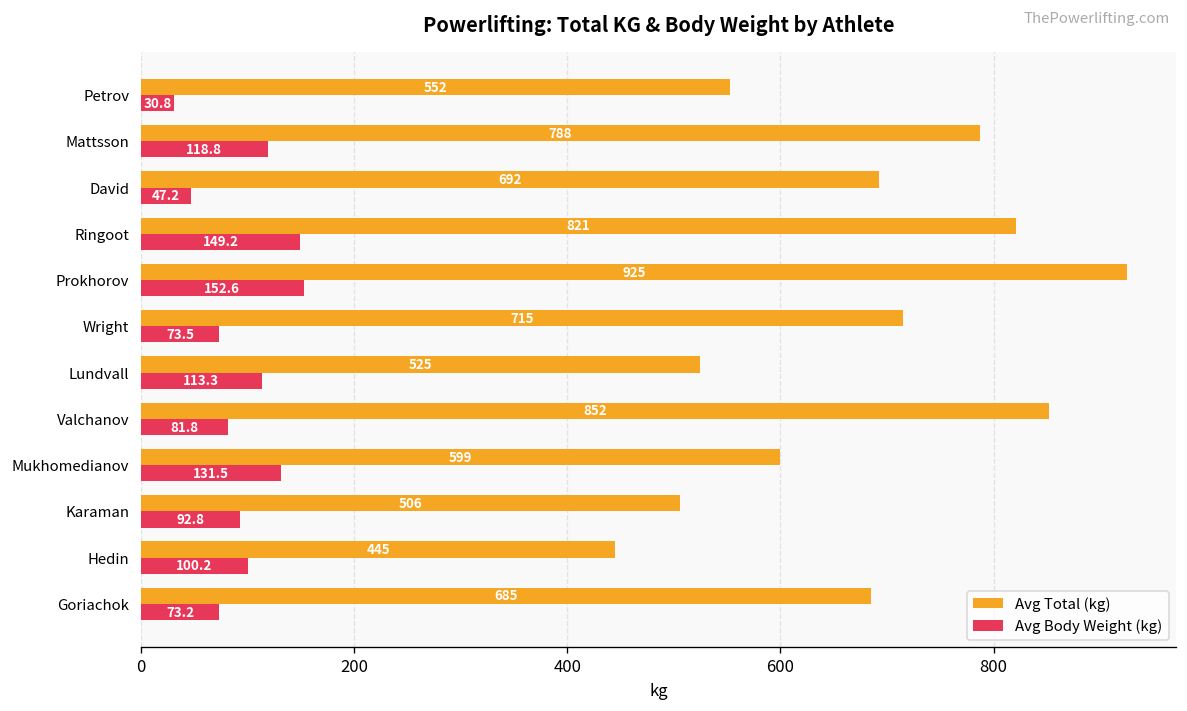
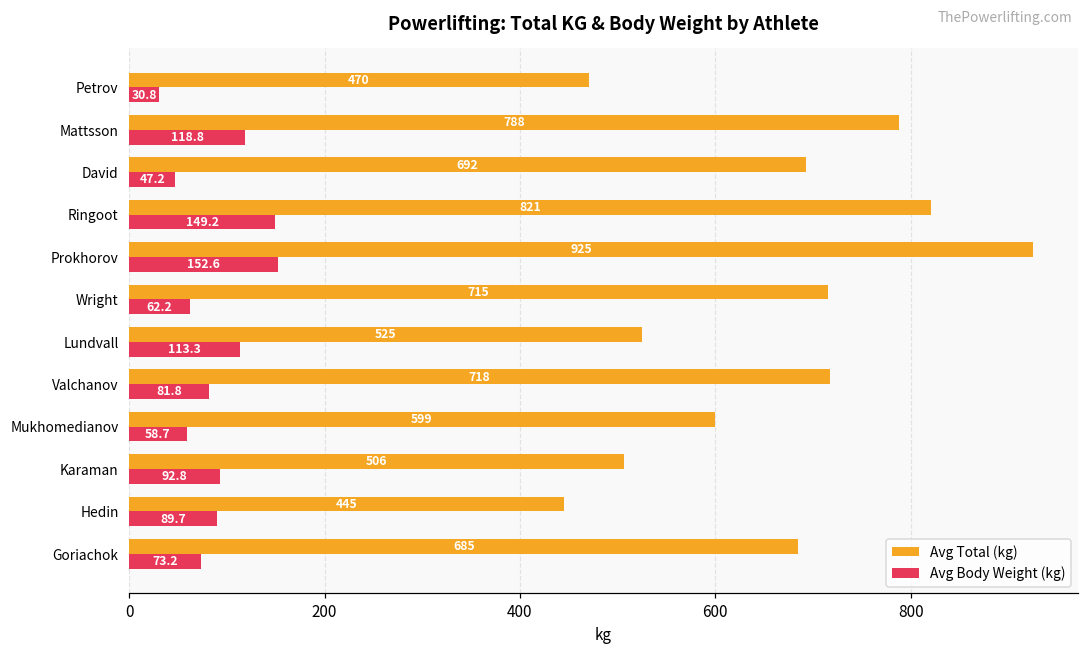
Avg Total (kg), Petrov: 552 -> 470
Avg Body Weight (kg), Wright: 73.5 -> 62.2
Avg Total (kg), Valchanov: 852 -> 718
Avg Body Weight (kg), Mukhomedianov: 131.5 -> 58.7
Avg Body Weight (kg), Hedin: 100.2 -> 89.7
